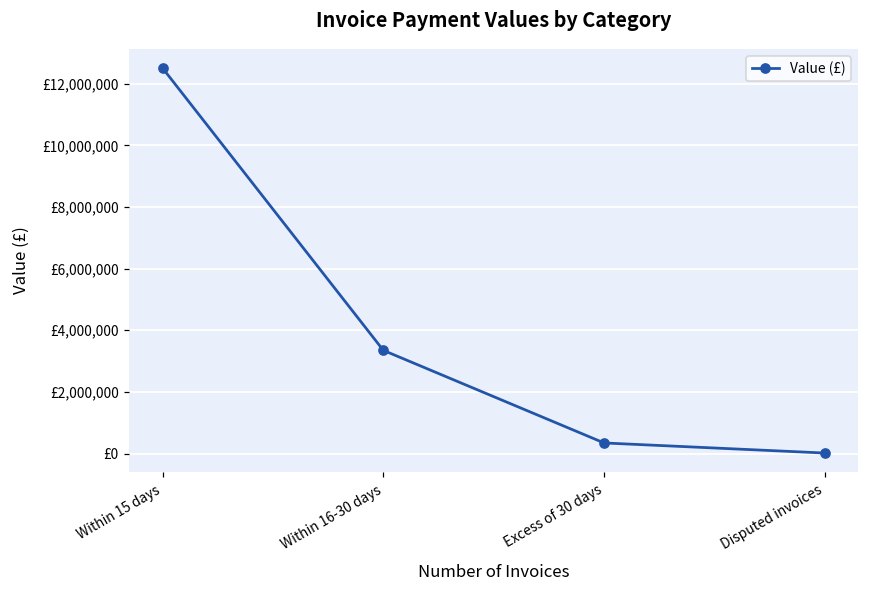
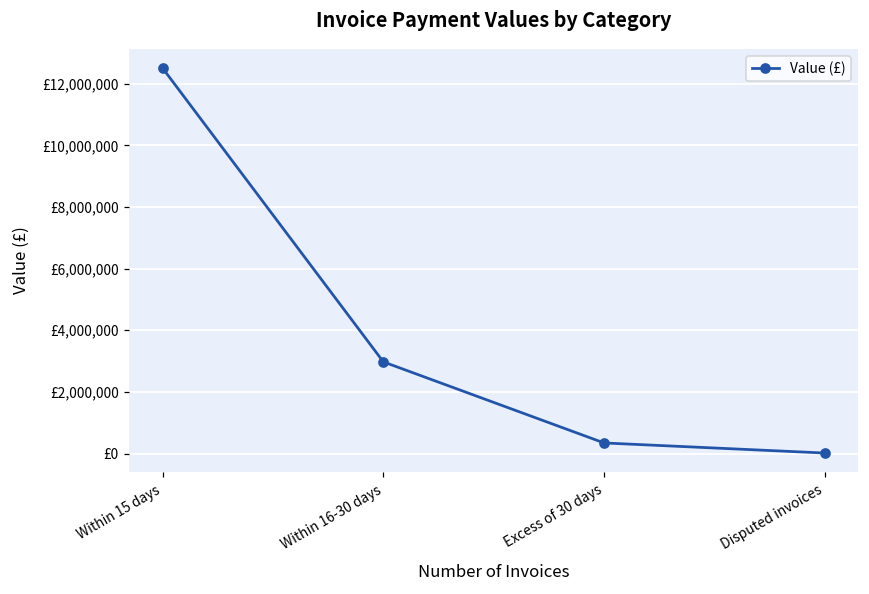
Within 16-30 days: £3,300,000 -> £3,000,000
